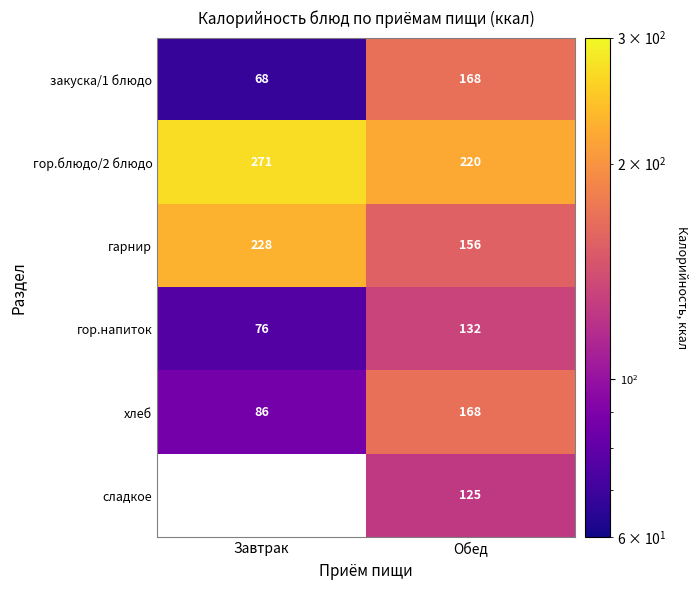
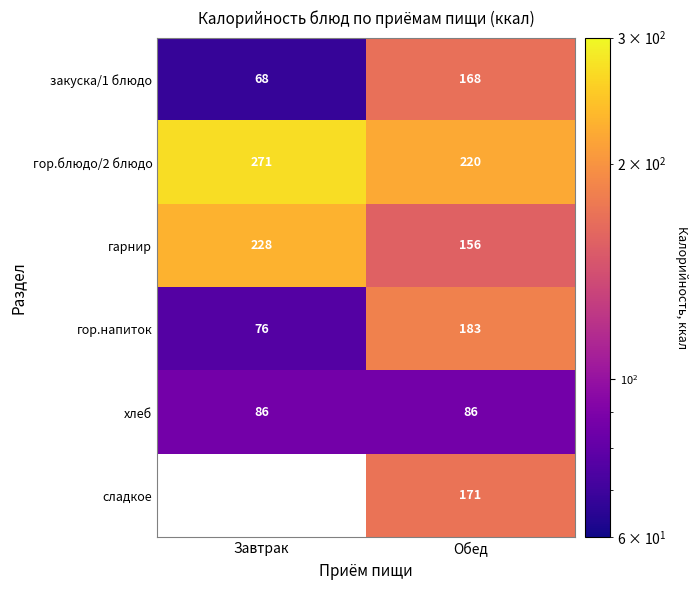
гор.напиток, Обед: 132 -> 183
хлеб, Обед: 168 -> 86
сладкое, Обед: 125 -> 171
